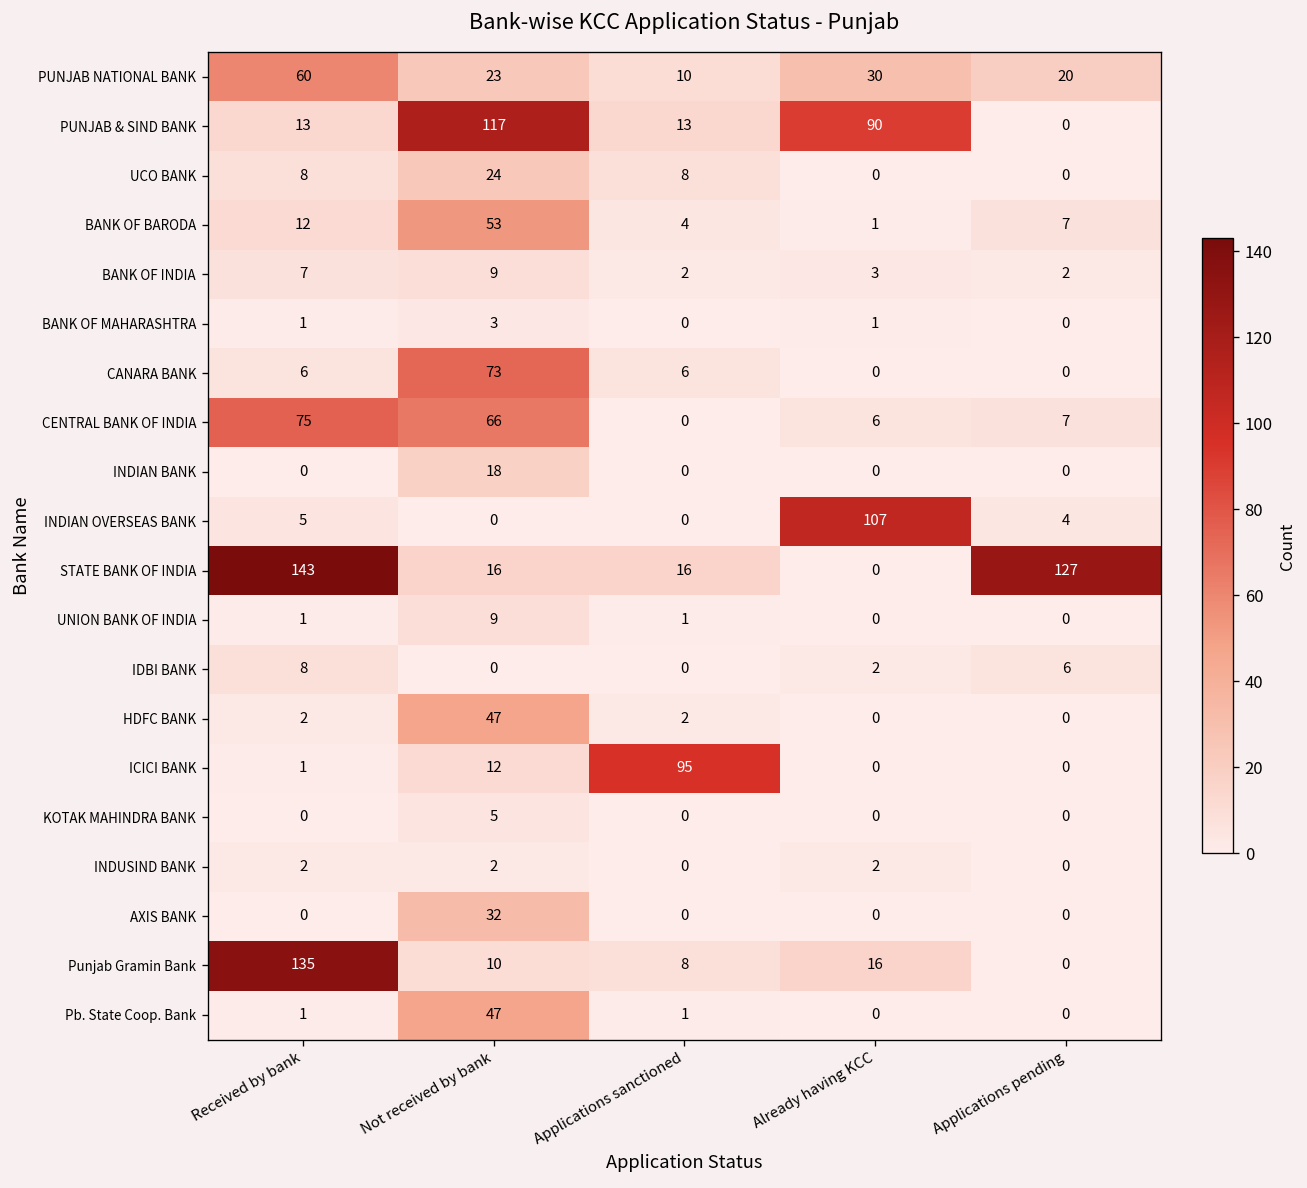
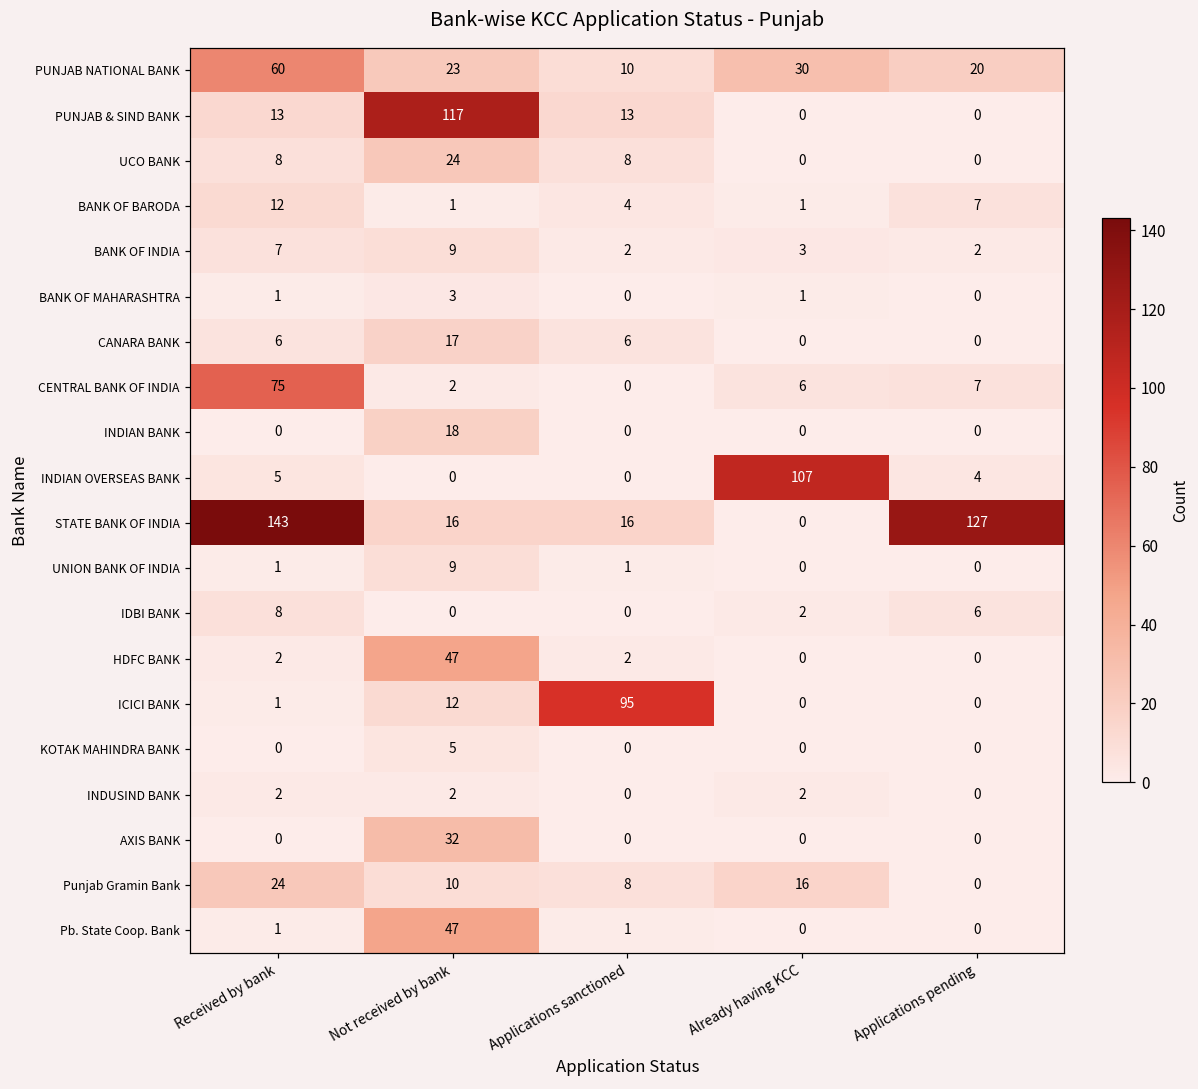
PUNJAB & SIND BANK, Already having KCC: 90 -> 0
BANK OF BARODA, Not received by bank: 53 -> 1
CANARA BANK, Not received by bank: 73 -> 17
CENTRAL BANK OF INDIA, Not received by bank: 66 -> 2
Punjab Gramin Bank, Received by bank: 135 -> 24
